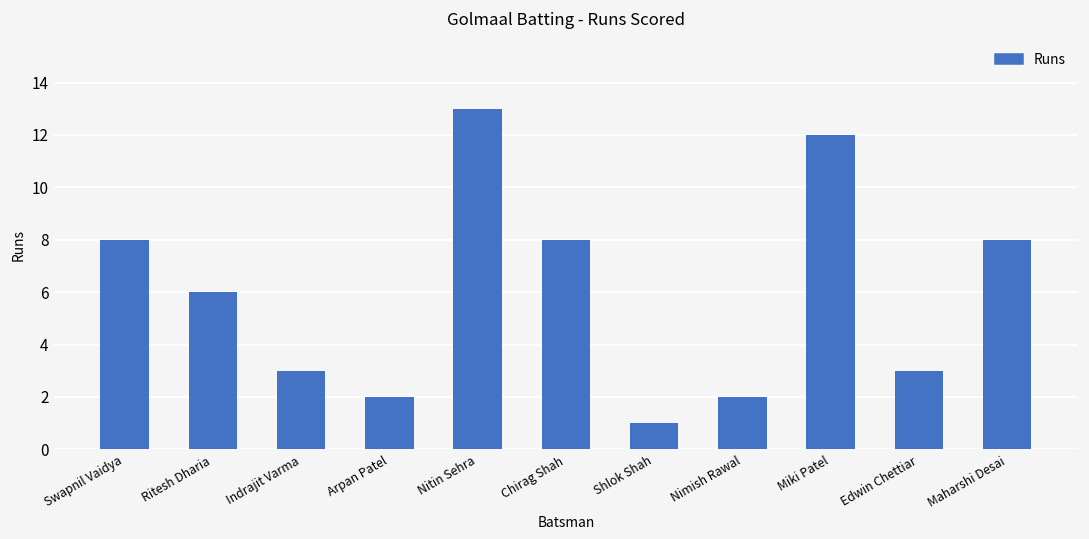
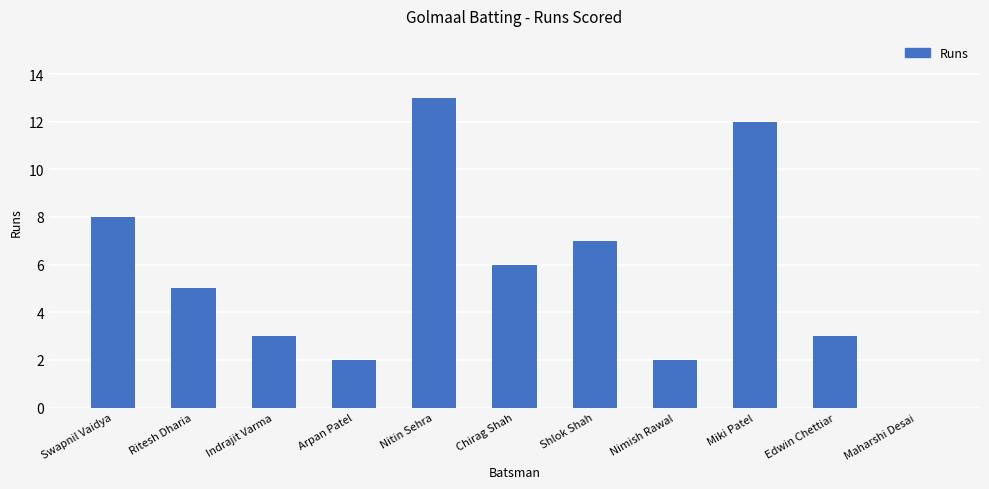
Ritesh Dharia: 6 -> 5
Chirag Shah: 8 -> 6
Shlok Shah: 1 -> 7
Maharshi Desai: 8 -> 0
